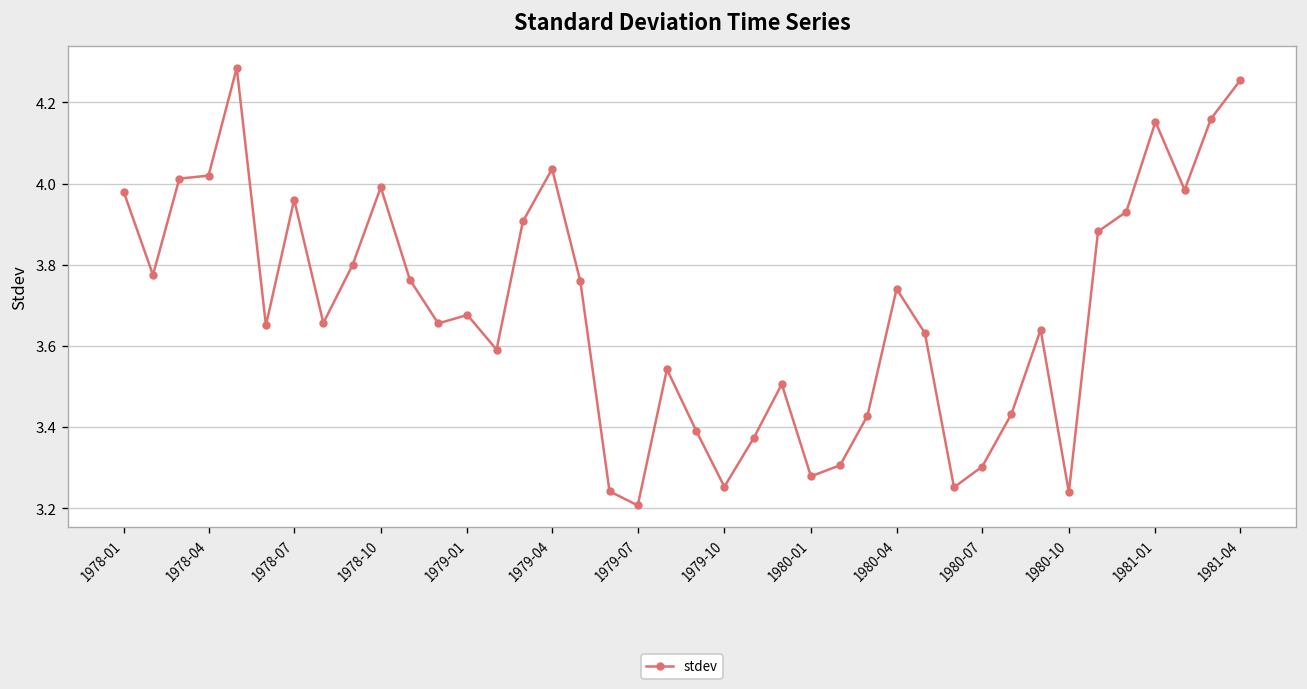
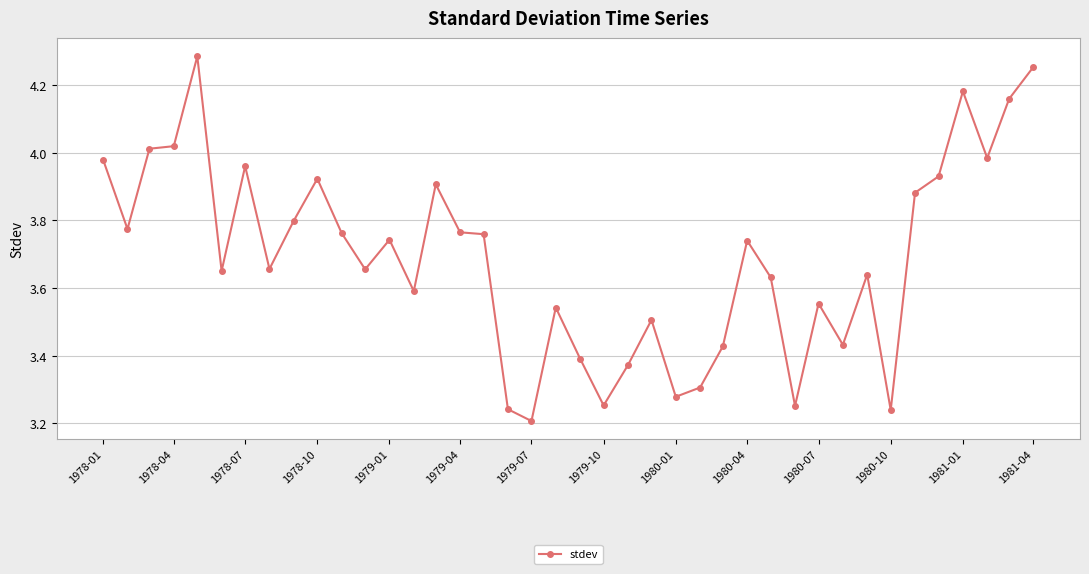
1978-10: 3.99 -> 3.92
1979-01: 3.68 -> 3.74
1979-04: 4.04 -> 3.76
1980-07: 3.30 -> 3.55
1981-01: 4.15 -> 4.18
